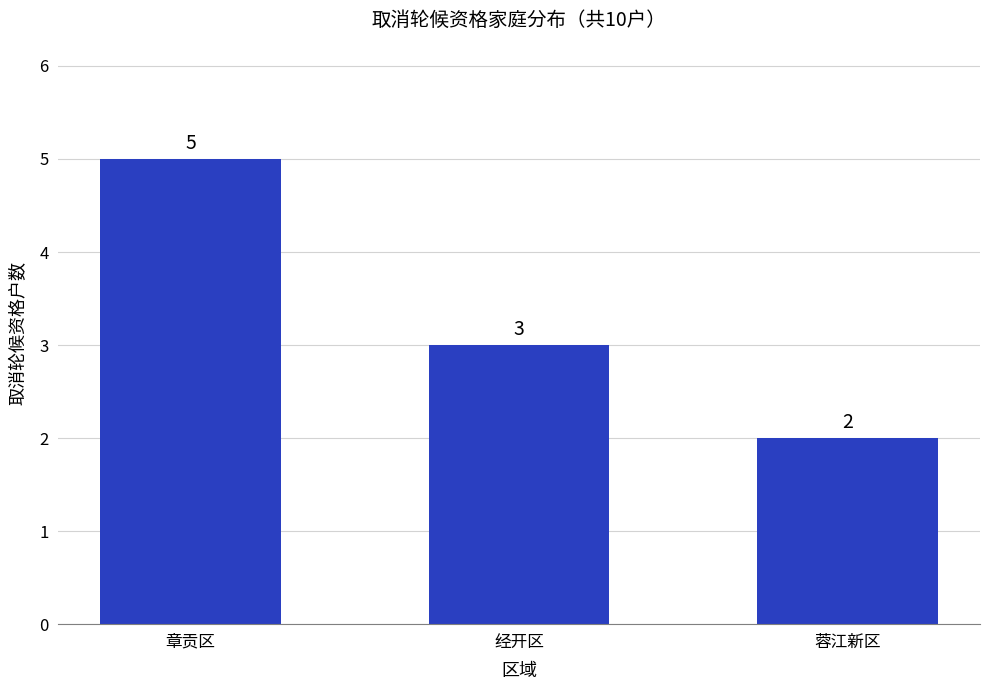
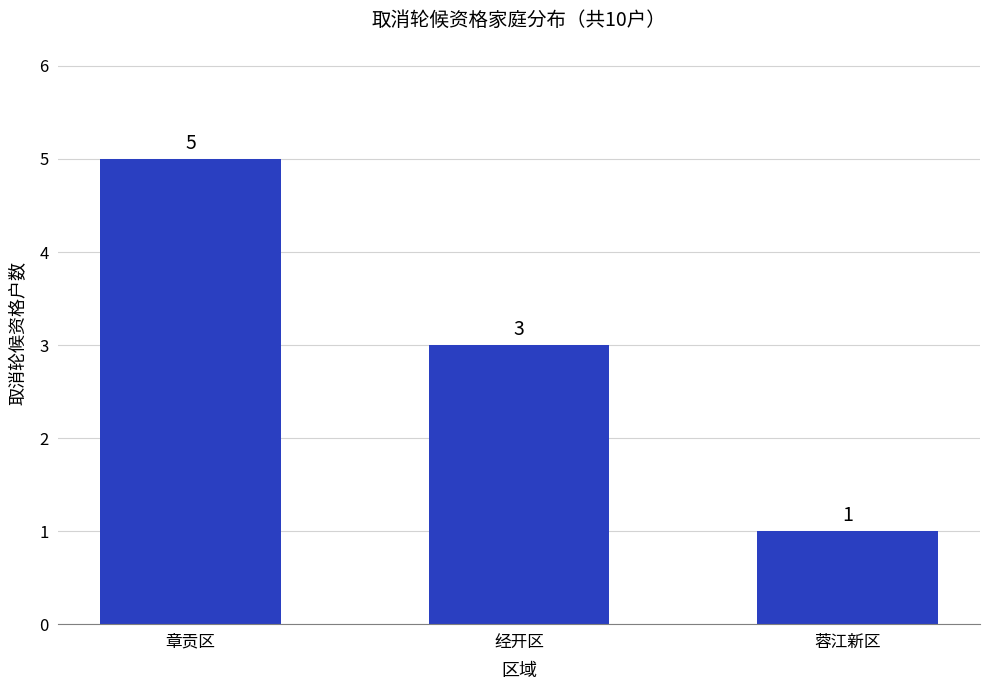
蓉江新区: 2 -> 1
